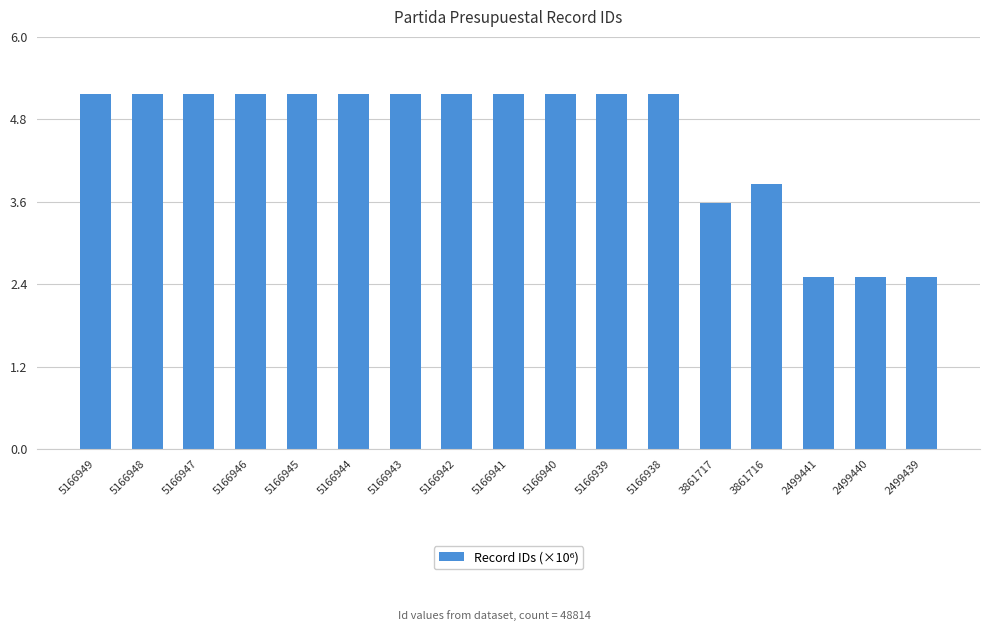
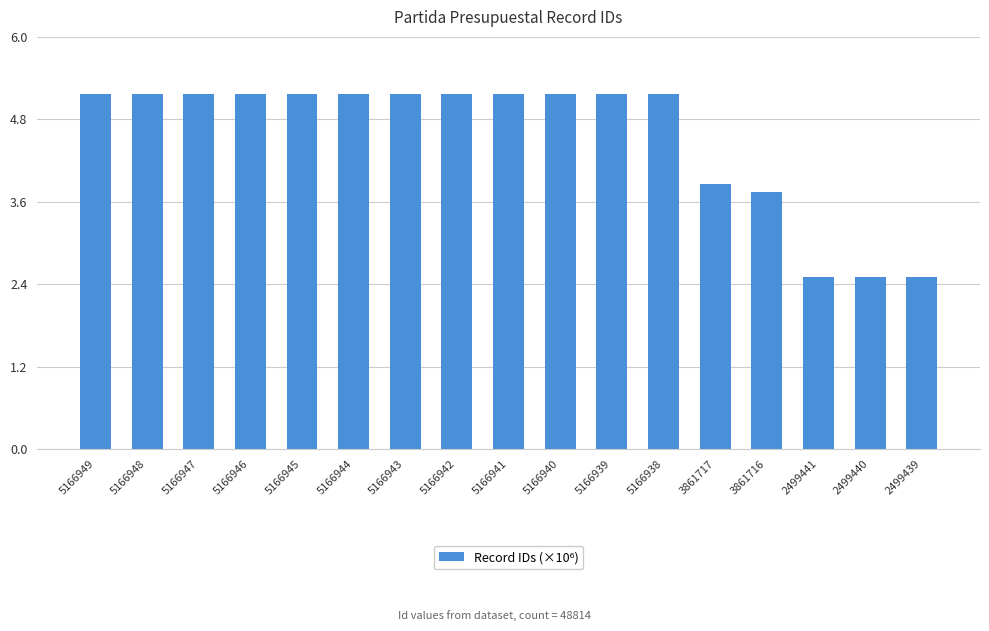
3861717: 3.6 -> 3.9
3861716: 3.9 -> 3.7
